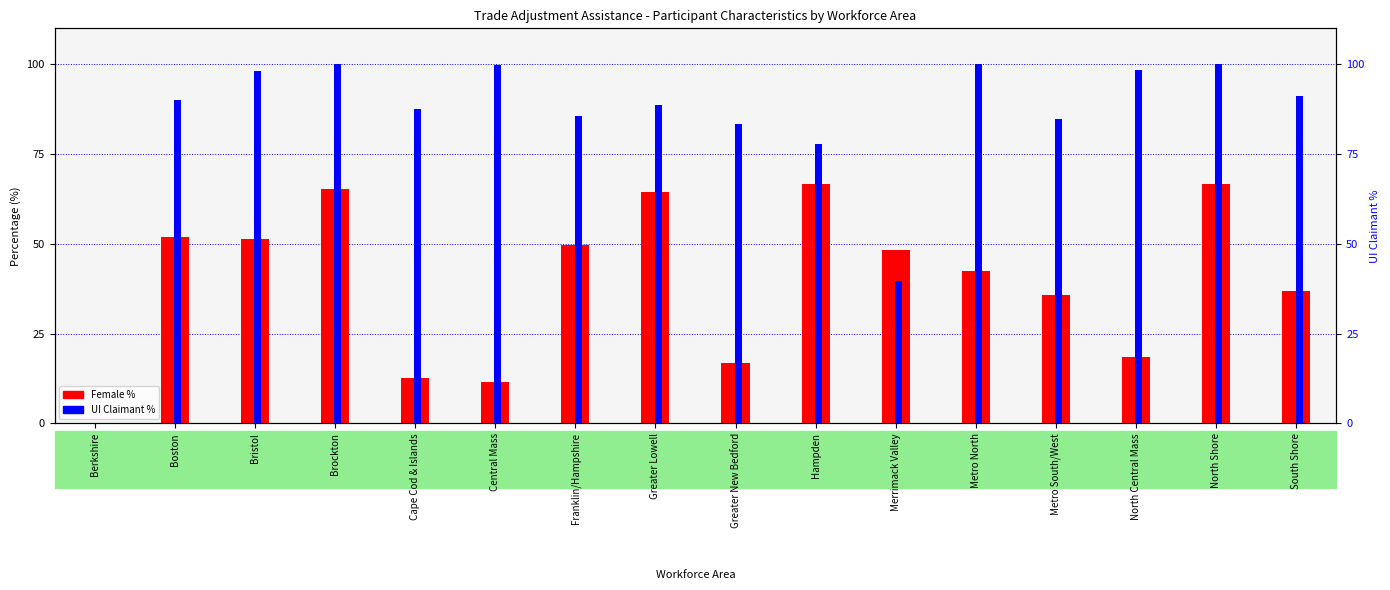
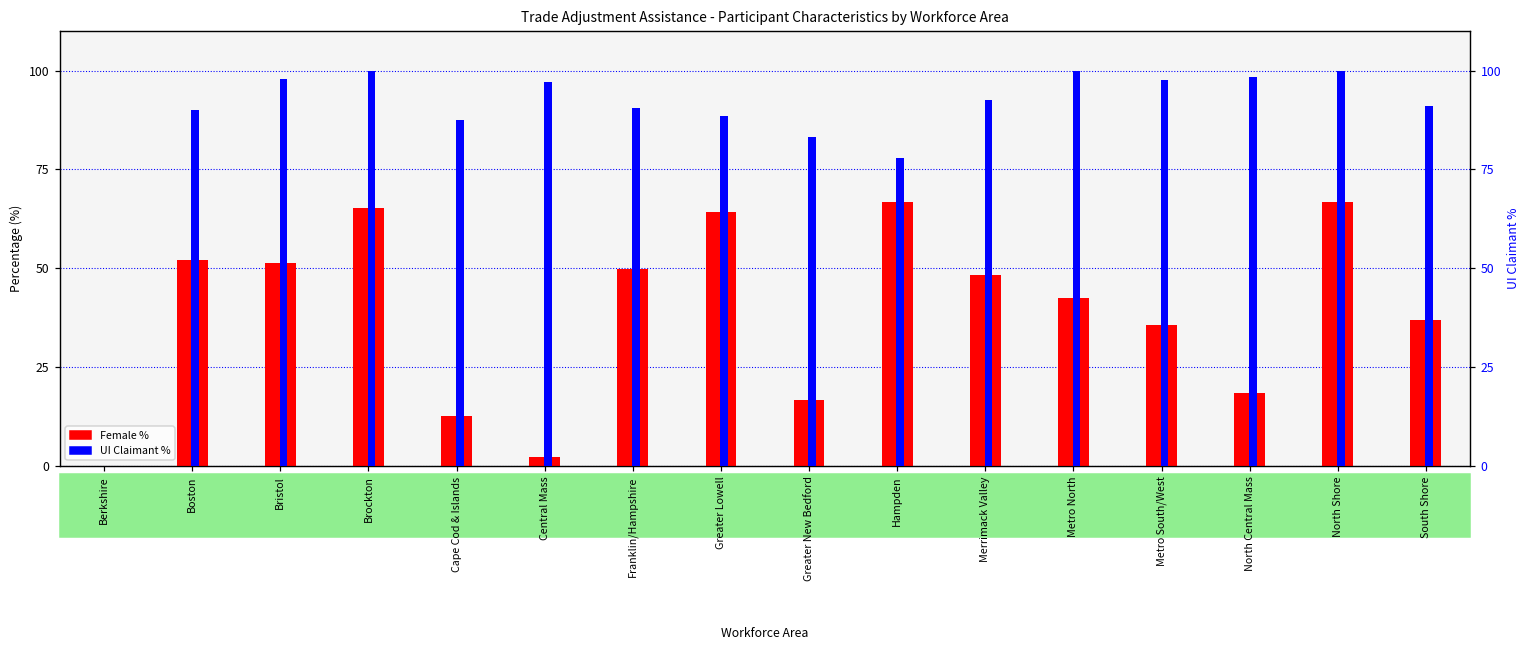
Female %, Central Mass: 11 -> 2
UI Claimant %, Central Mass: 100 -> 97
UI Claimant %, Franklin/Hampshire: 86 -> 91
UI Claimant %, Merrimack Valley: 40 -> 93
UI Claimant %, Metro South/West: 85 -> 98
